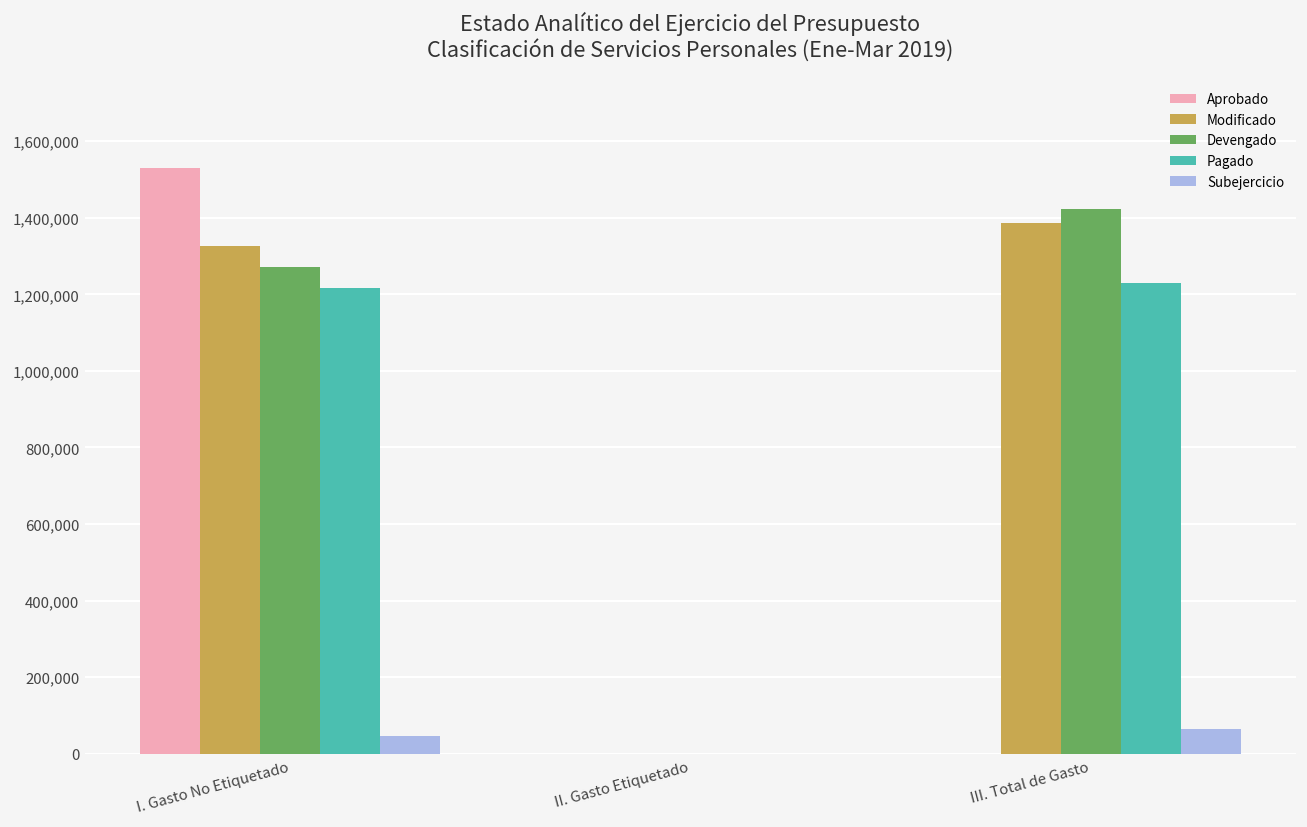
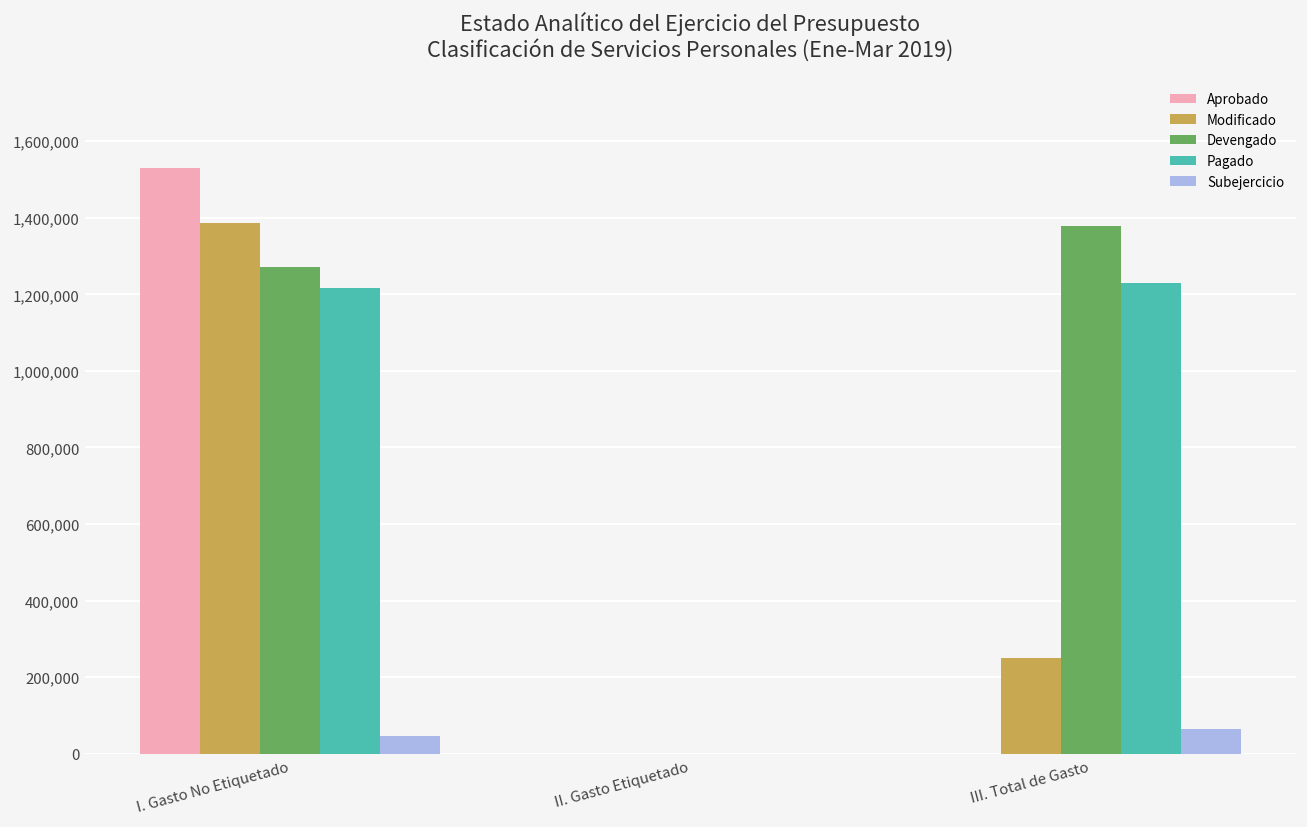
Modificado, I. Gasto No Etiquetado: 1,330,000 -> 1,390,000
Modificado, III. Total de Gasto: 1,390,000 -> 250,000
Devengado, III. Total de Gasto: 1,420,000 -> 1,380,000
